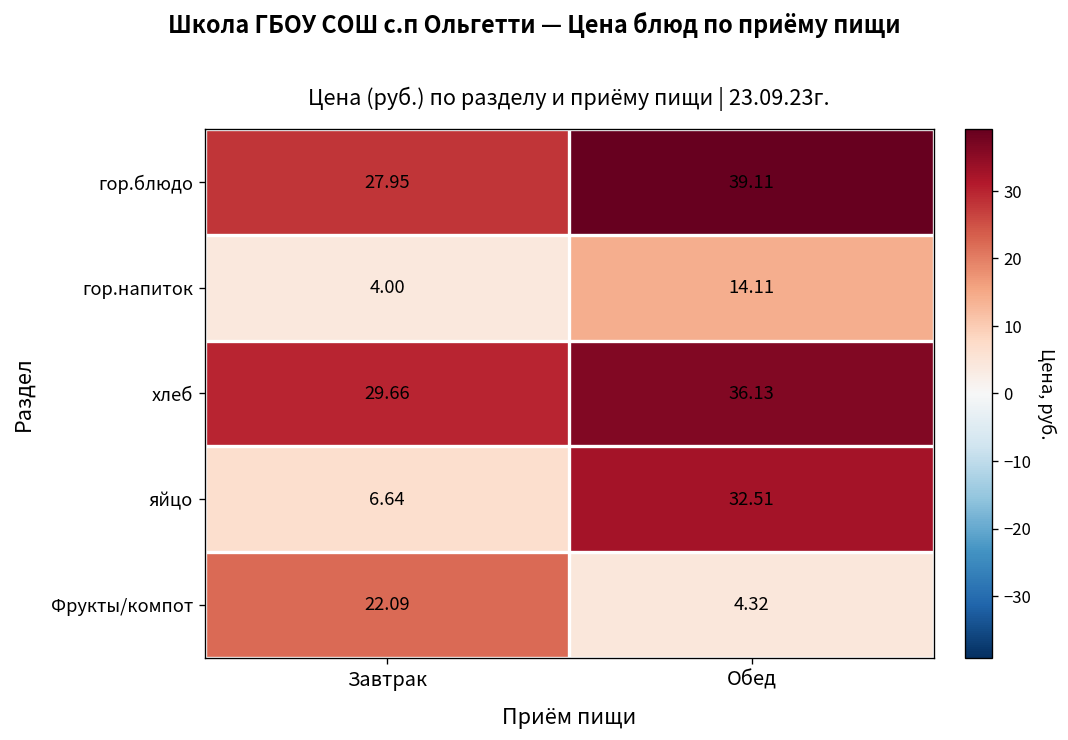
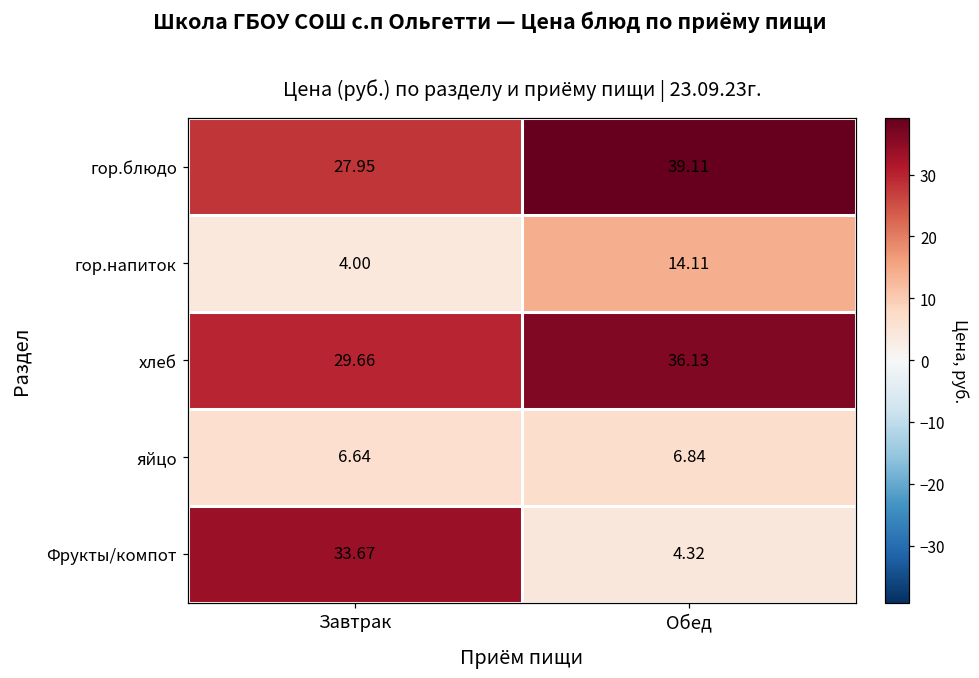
яйцо, Обед: 32.51 -> 6.84
Фрукты/компот, Завтрак: 22.09 -> 33.67
